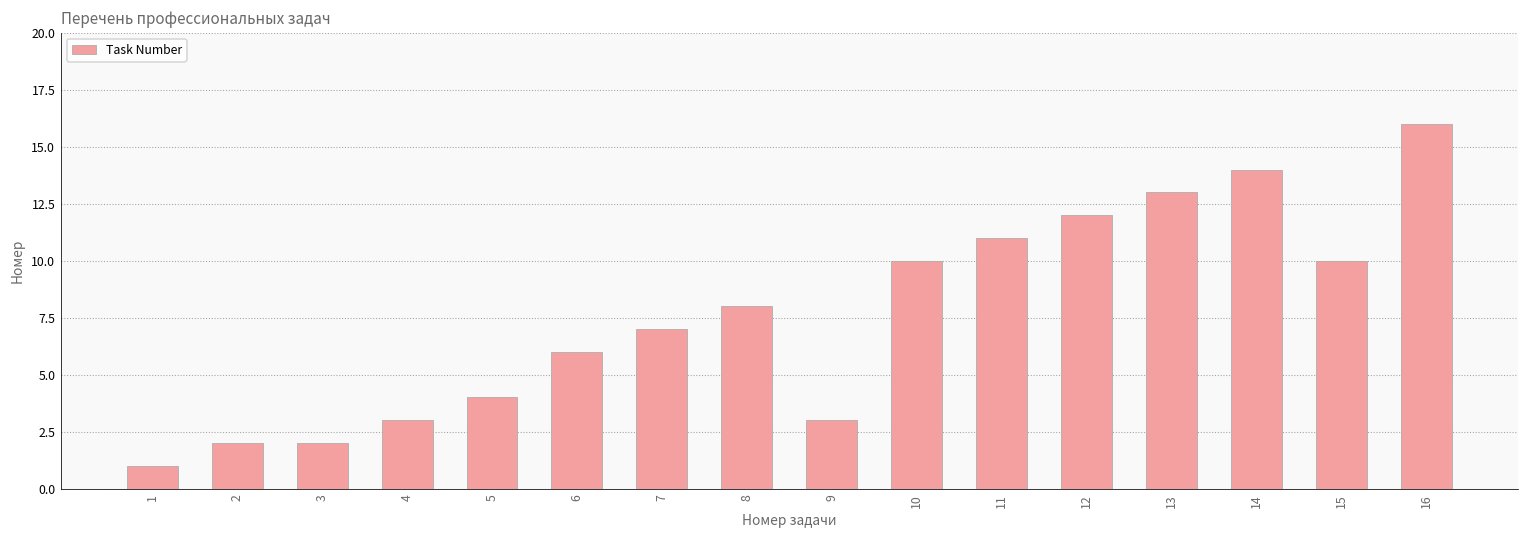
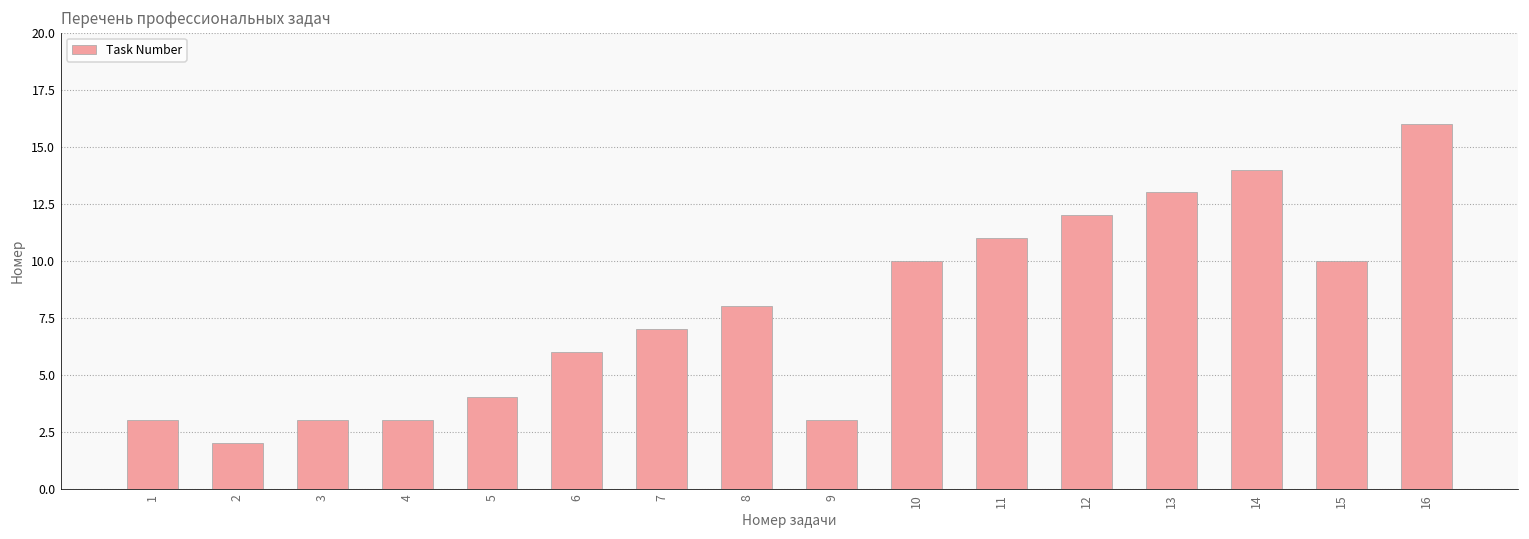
1: 1 -> 3
3: 2 -> 3
